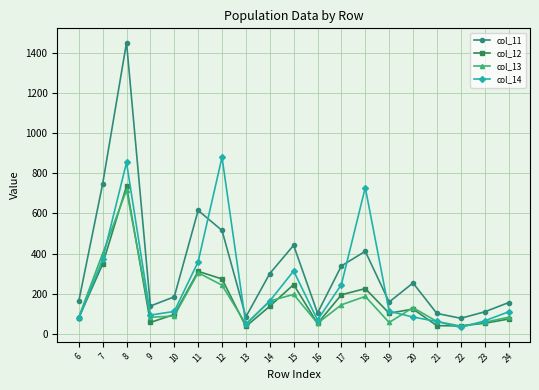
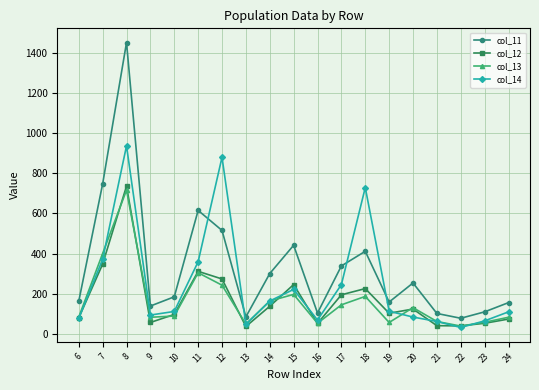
col_14, 8: 850 -> 940
col_14, 15: 310 -> 220
